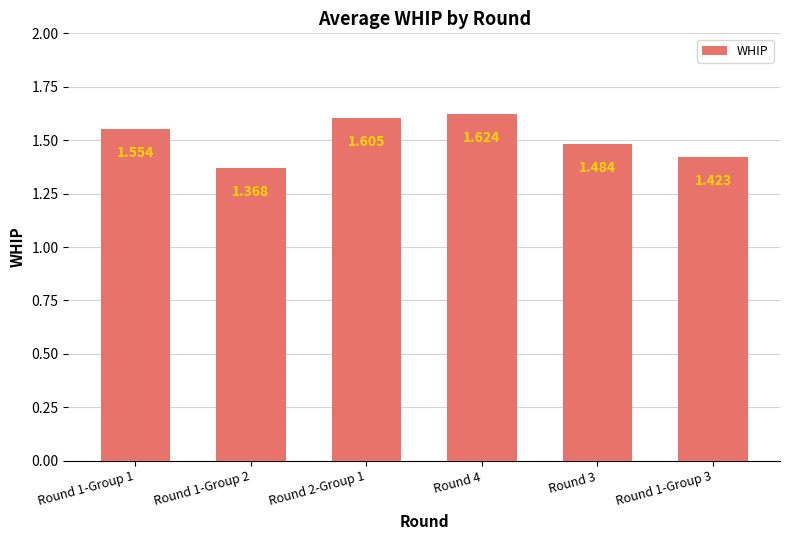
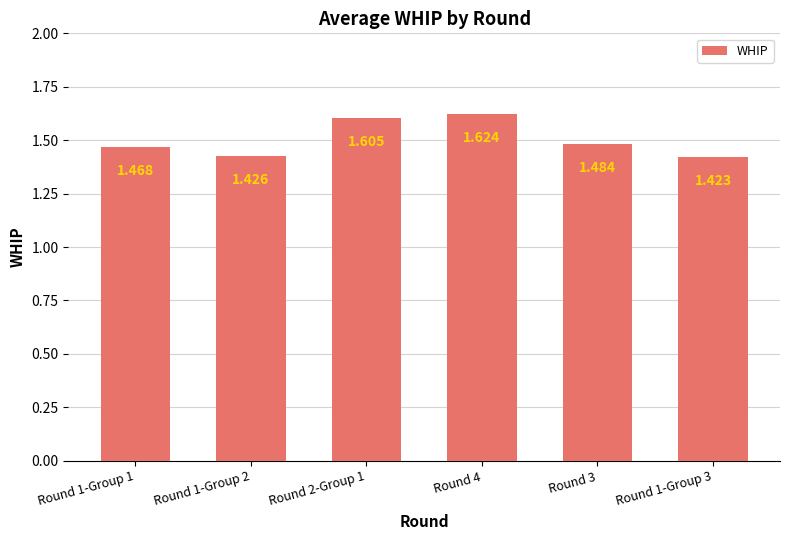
Round 1-Group 1: 1.554 -> 1.468
Round 1-Group 2: 1.368 -> 1.426
